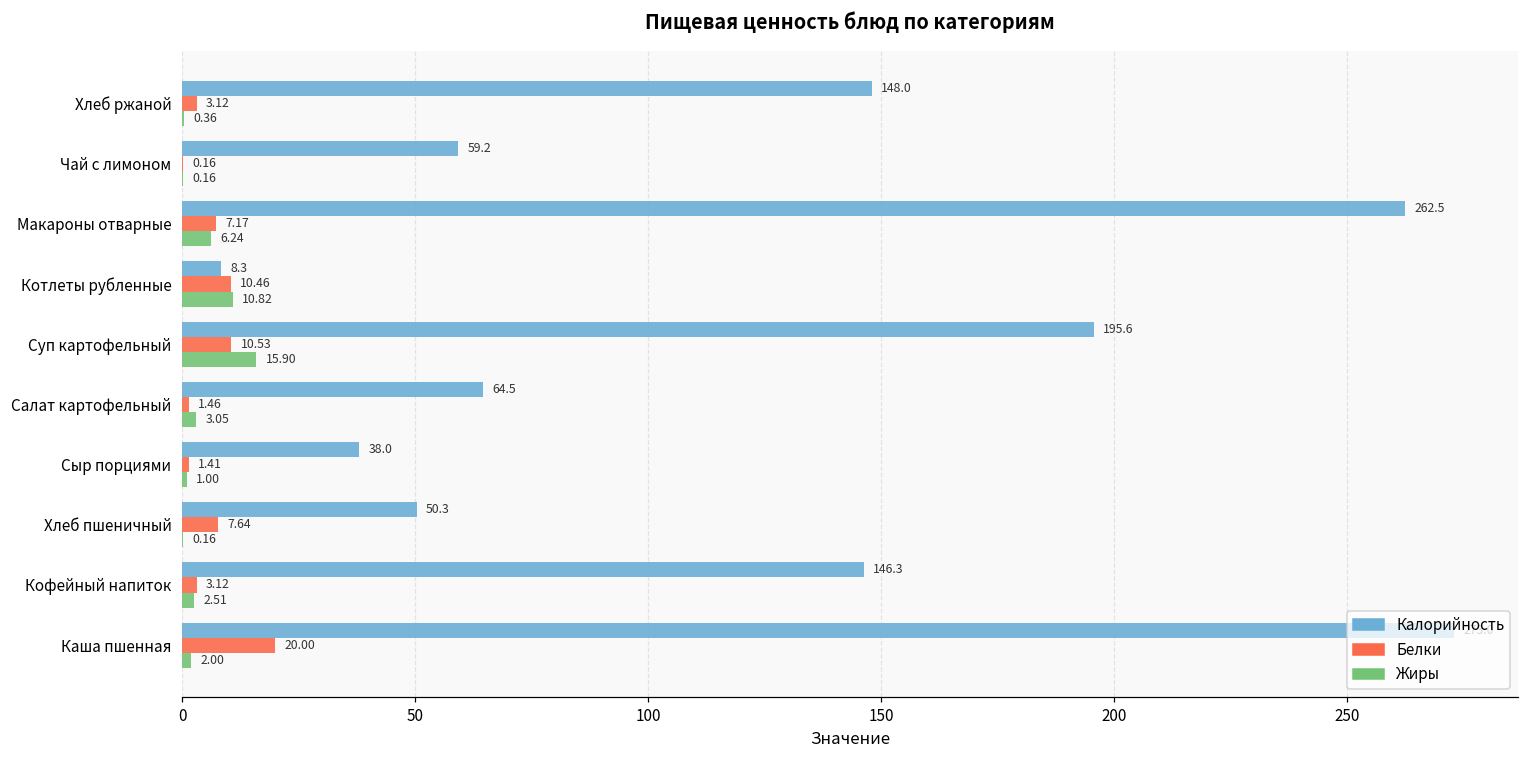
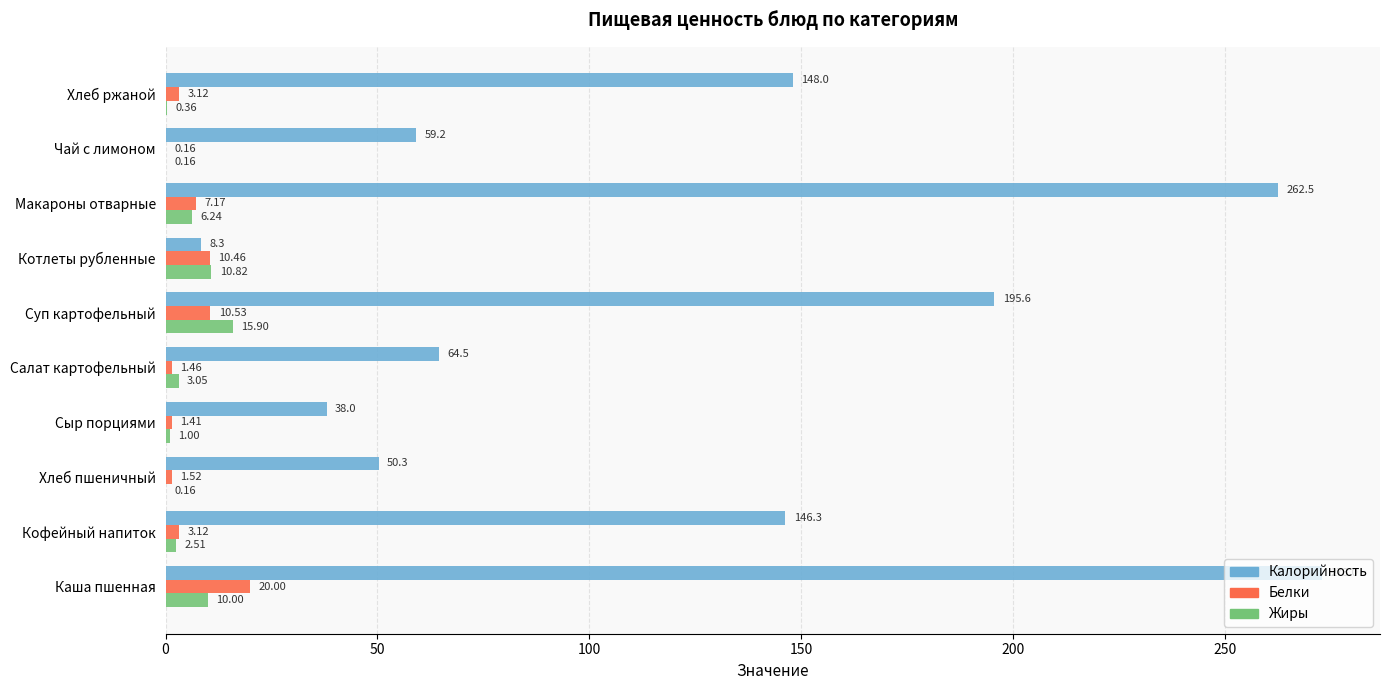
Белки, Хлеб пшеничный: 7.64 -> 1.52
Жиры, Каша пшенная: 2.00 -> 10.00
